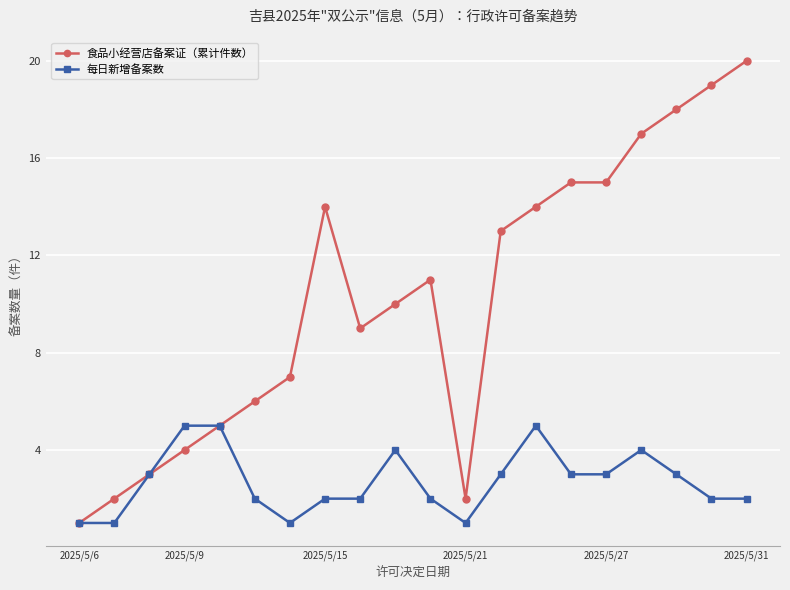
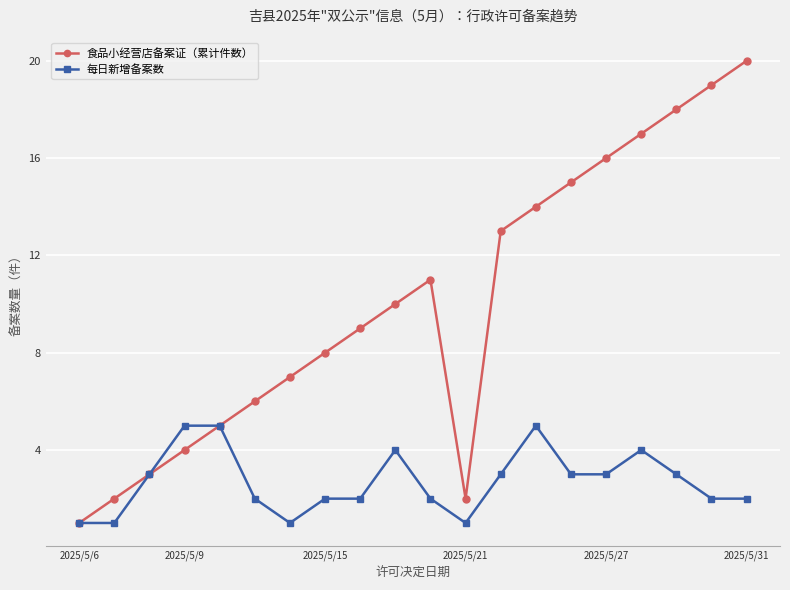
食品小经营店备案证（累计件数）, 2025/5/15: 14 -> 8
食品小经营店备案证（累计件数）, 2025/5/27: 15 -> 16
